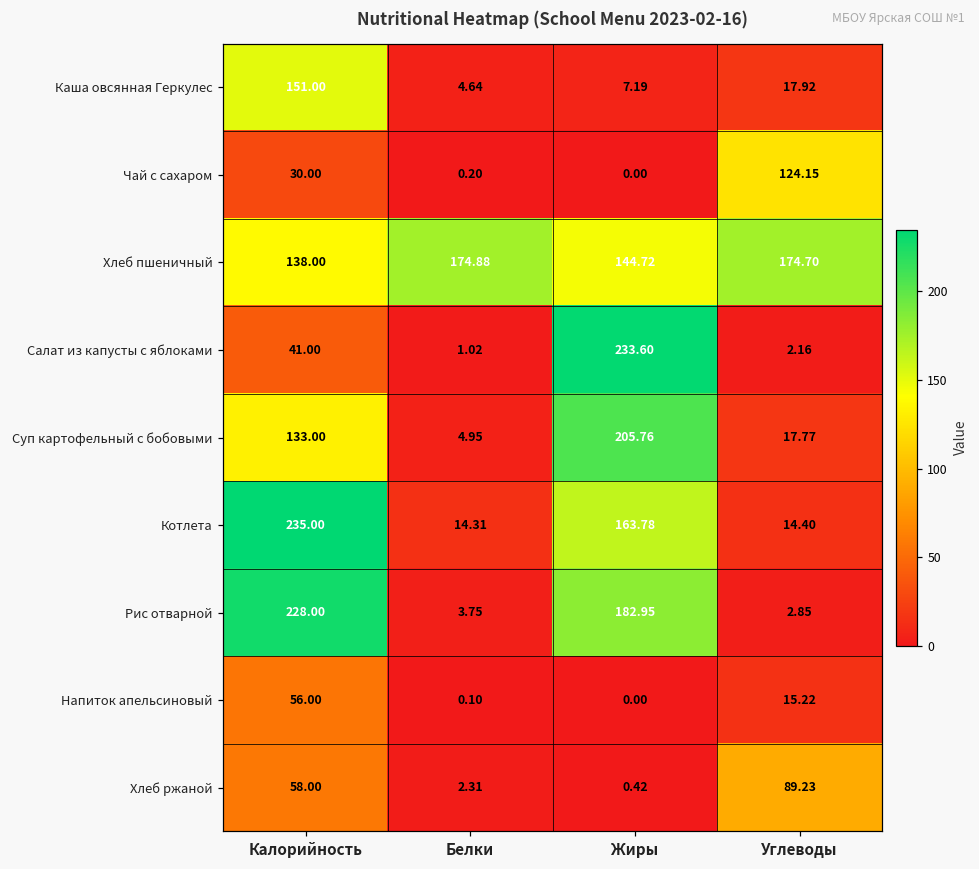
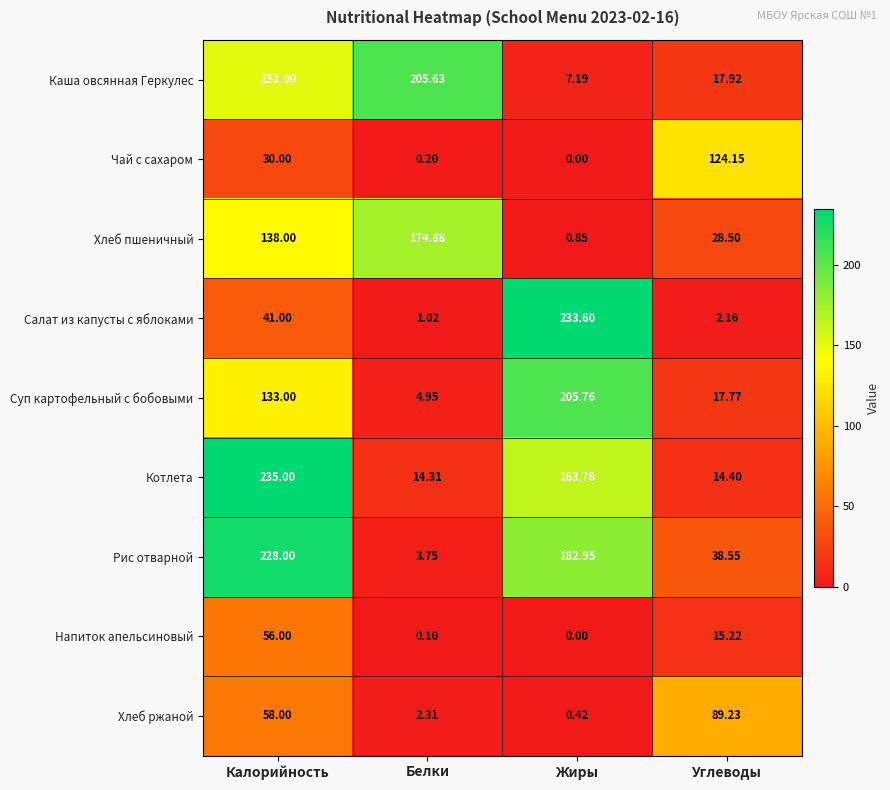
Каша овсянная Геркулес, Белки: 4.64 -> 205.63
Хлеб пшеничный, Жиры: 144.72 -> 0.85
Хлеб пшеничный, Углеводы: 174.70 -> 28.50
Рис отварной, Углеводы: 2.85 -> 38.55
